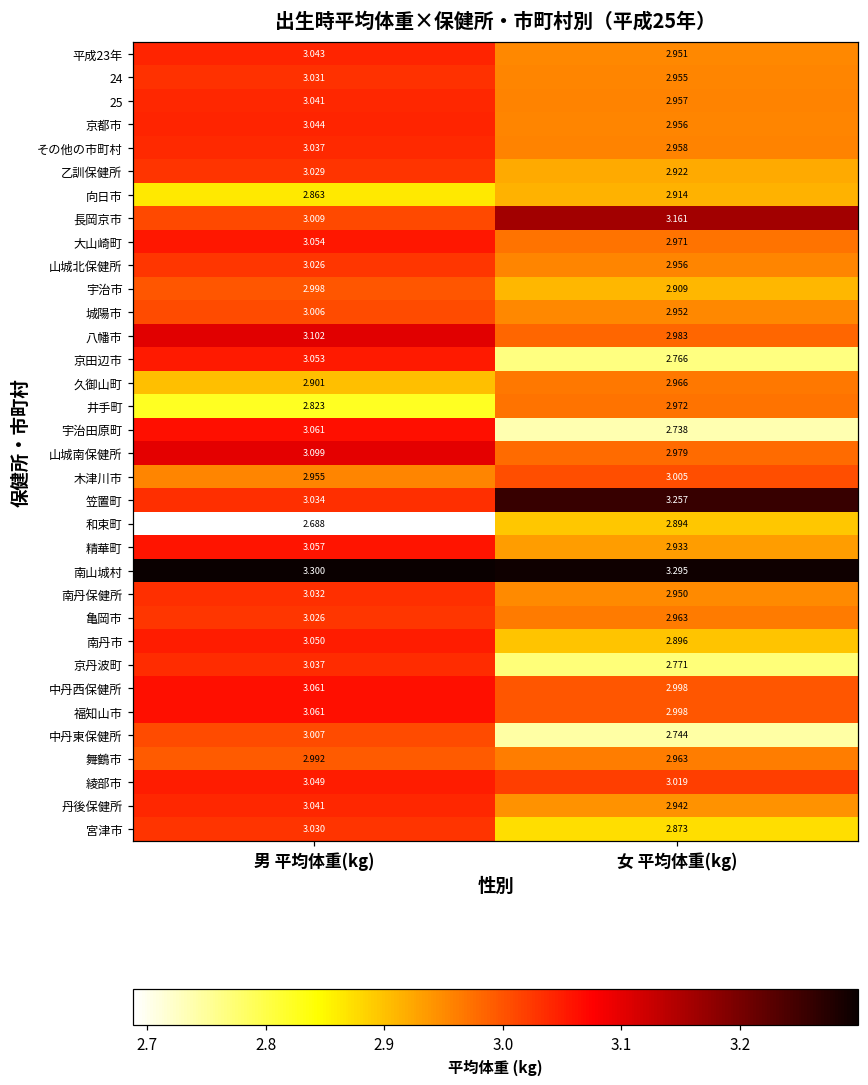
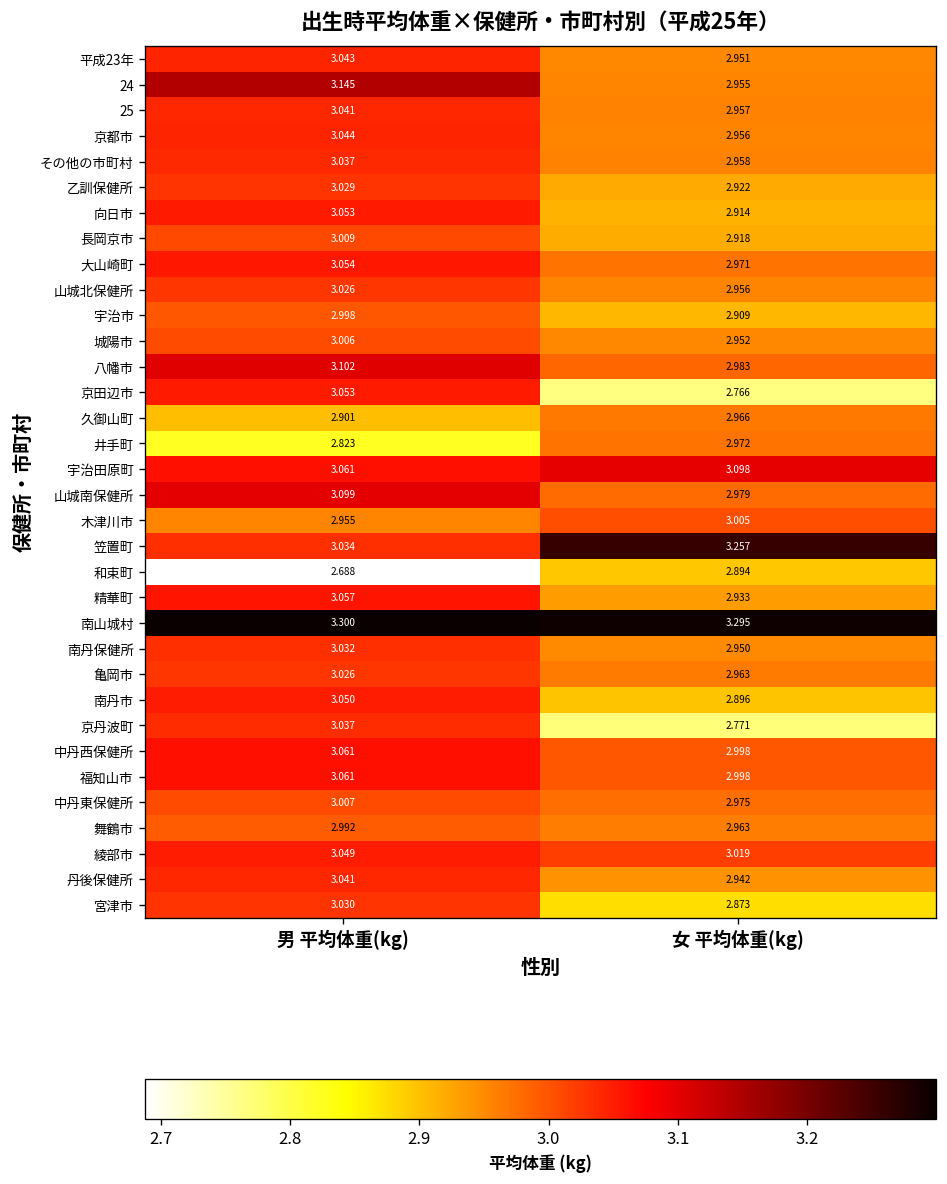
24, 男 平均体重(kg): 3.031 -> 3.145
向日市, 男 平均体重(kg): 2.863 -> 3.053
長岡京市, 女 平均体重(kg): 3.161 -> 2.918
宇治田原町, 女 平均体重(kg): 2.738 -> 3.098
中丹東保健所, 女 平均体重(kg): 2.744 -> 2.975
